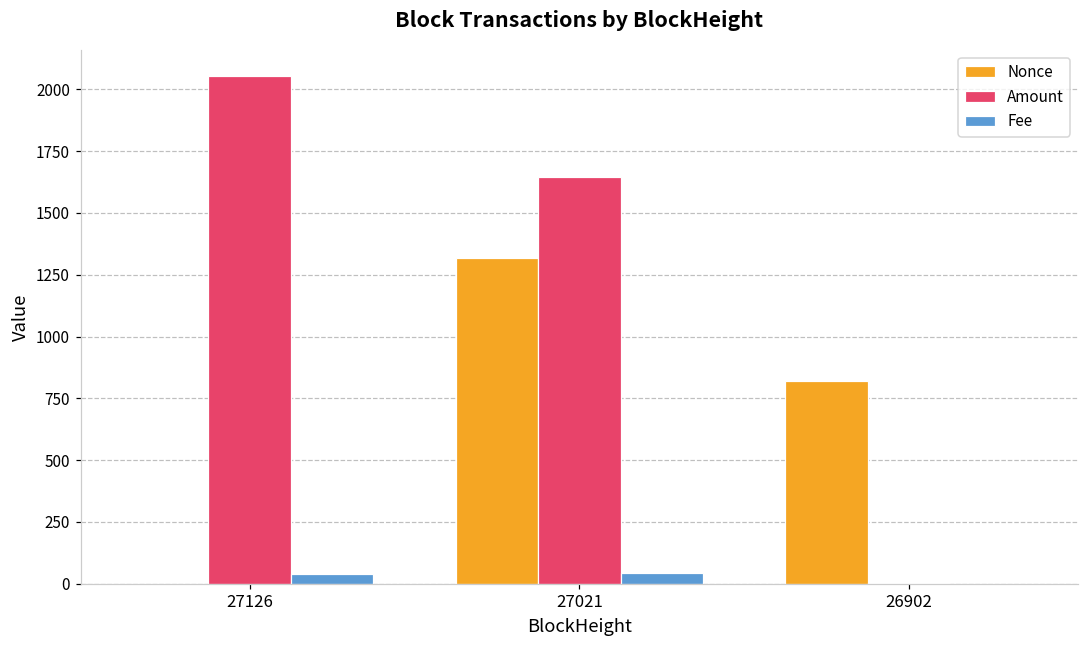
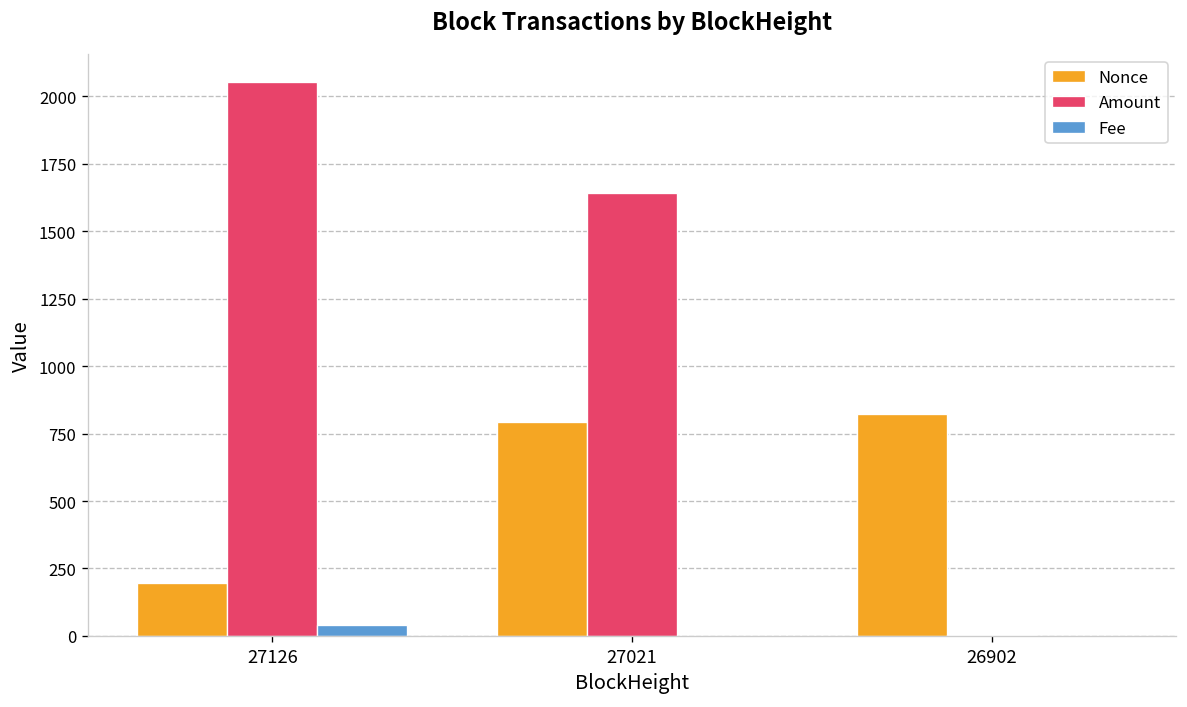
Nonce, 27126: 0 -> 200
Nonce, 27021: 1320 -> 790
Fee, 27021: 50 -> 0
